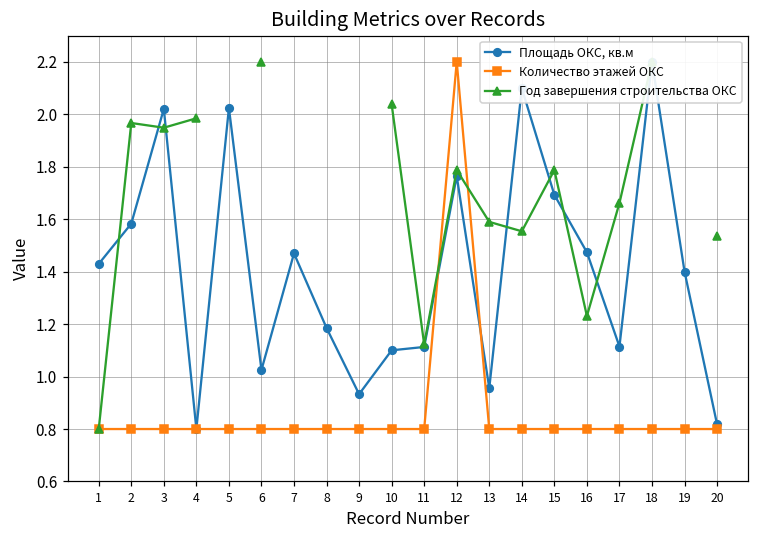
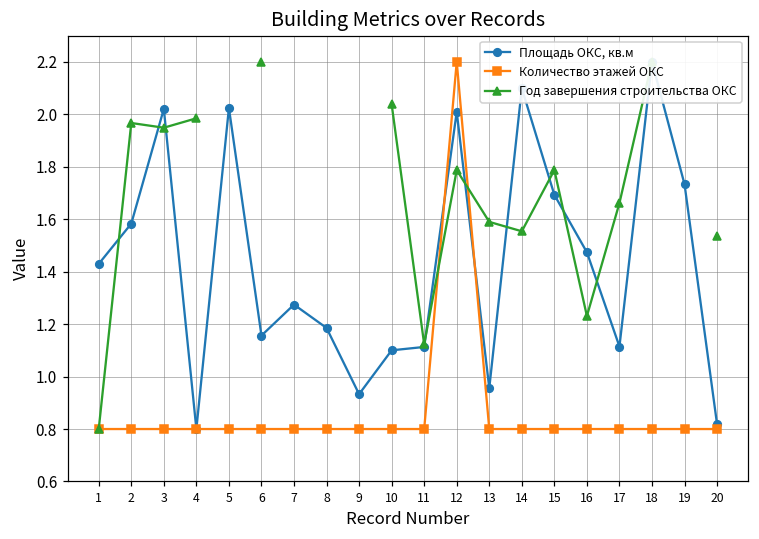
Площадь ОКС, кв.м, 6: 1.03 -> 1.16
Площадь ОКС, кв.м, 7: 1.47 -> 1.27
Площадь ОКС, кв.м, 12: 1.76 -> 2.01
Площадь ОКС, кв.м, 19: 1.40 -> 1.73
